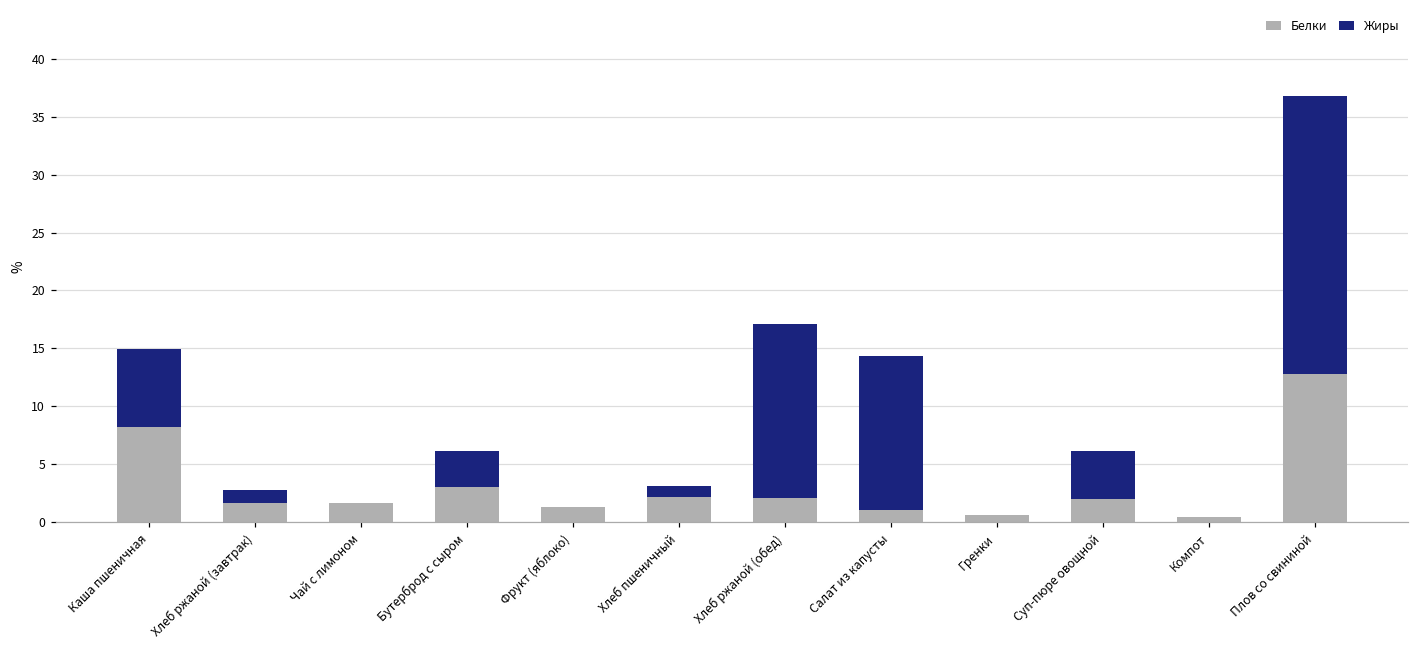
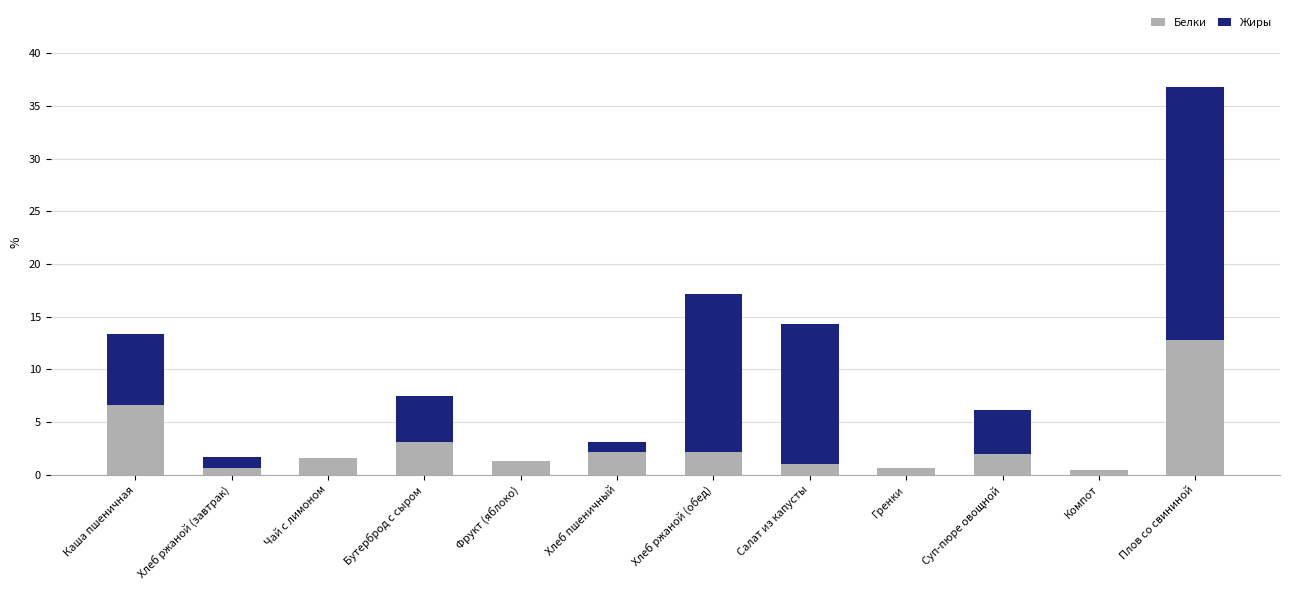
Белки, Каша пшеничная: 8.2 -> 6.6
Белки, Хлеб ржаной (завтрак): 1.7 -> 0.6
Жиры, Бутерброд с сыром: 3.1 -> 4.4
